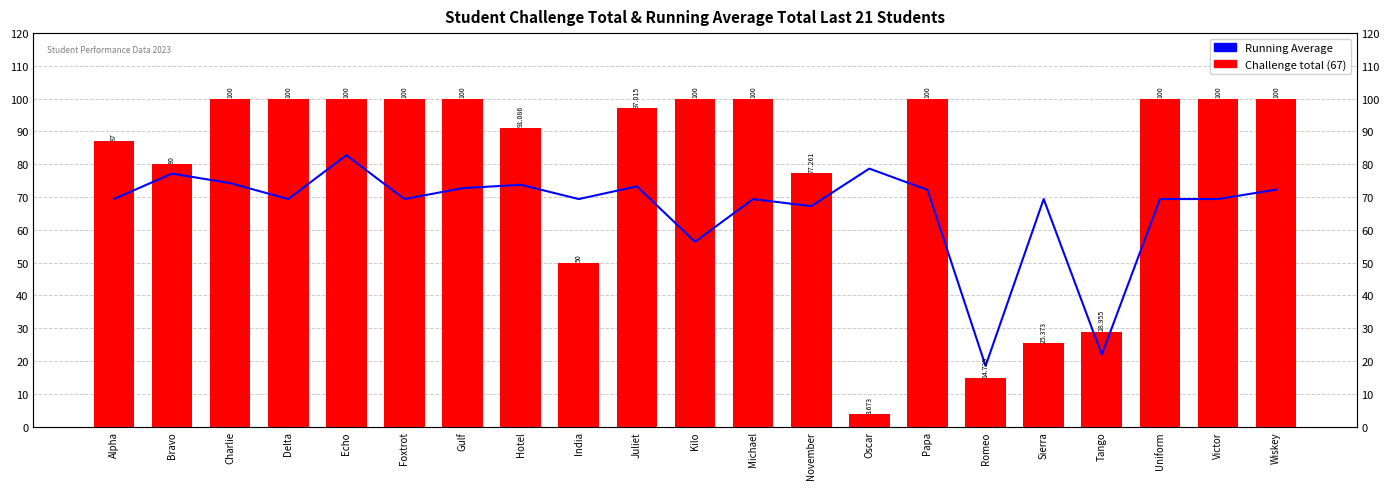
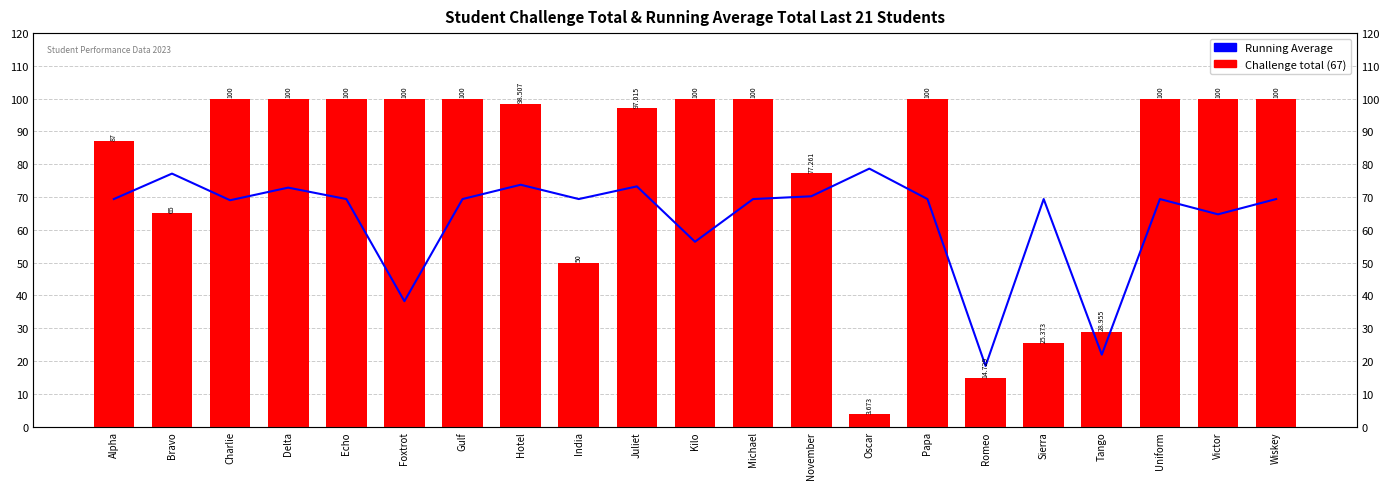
Challenge total (67), Bravo: 80 -> 65
Running Average, Charlie: 74 -> 69
Running Average, Delta: 69 -> 73
Running Average, Echo: 83 -> 69
Running Average, Foxtrot: 69 -> 38
Running Average, Gulf: 73 -> 69
Challenge total (67), Hotel: 91.086 -> 98.507
Running Average, November: 67 -> 70
Running Average, Papa: 72 -> 69
Running Average, Victor: 69 -> 65
Running Average, Wiskey: 72 -> 69
